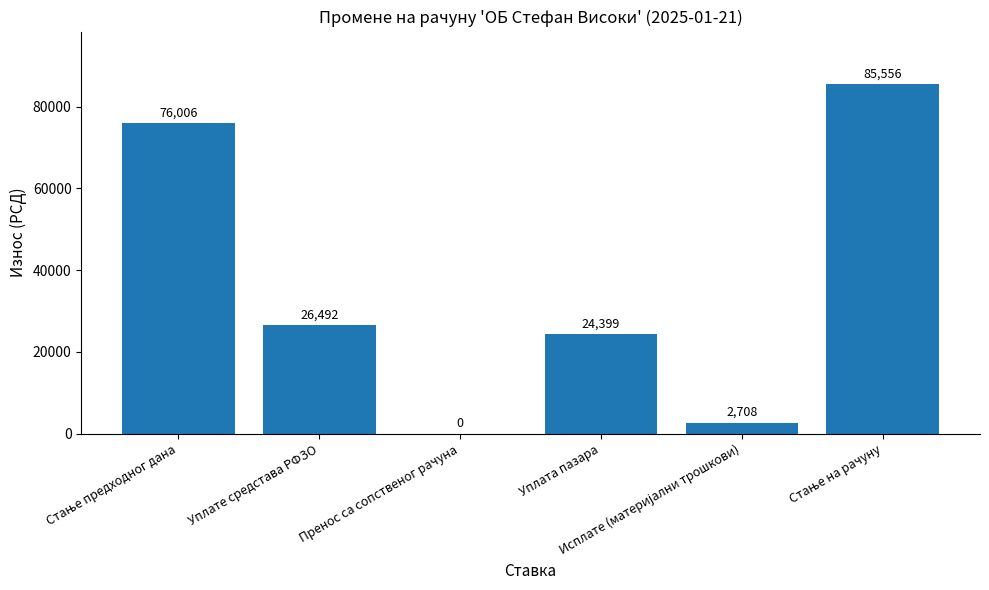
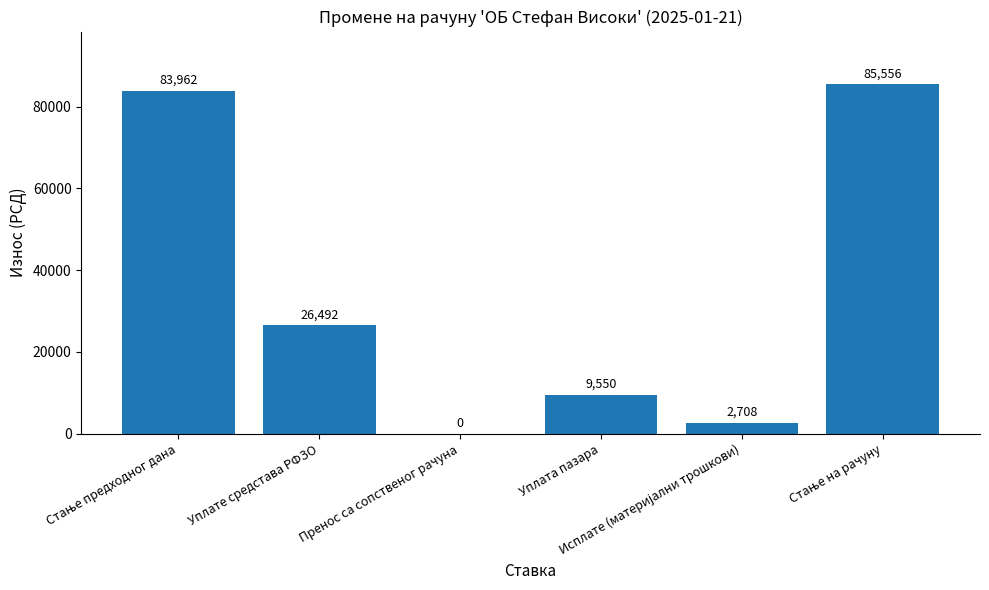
Стање предходног дана: 76,006 -> 83,962
Уплата пазара: 24,399 -> 9,550
